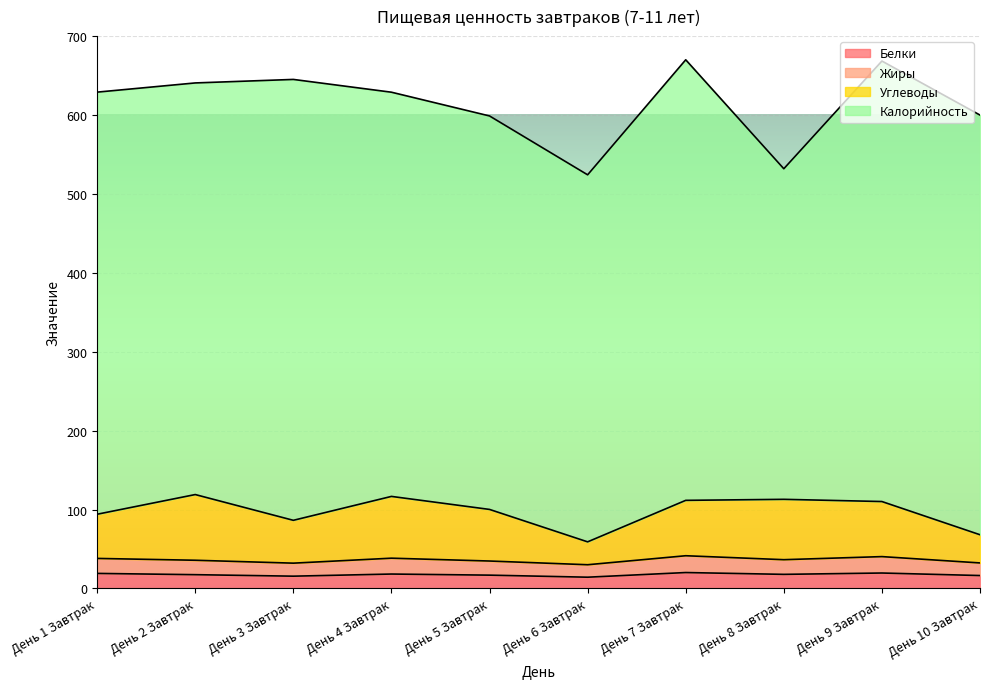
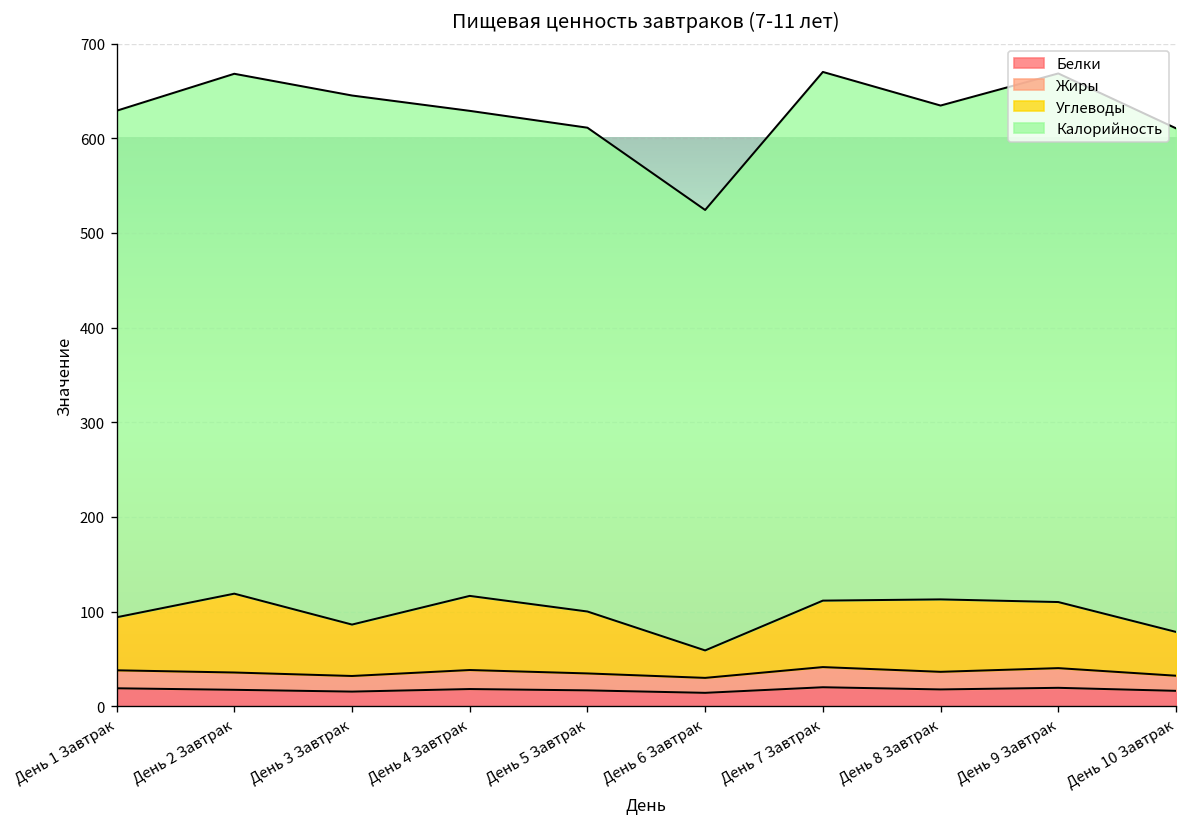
Калорийность, День 2 Завтрак: 520 -> 550
Калорийность, День 5 Завтрак: 500 -> 510
Калорийность, День 8 Завтрак: 420 -> 520
Углеводы, День 10 Завтрак: 40 -> 50
